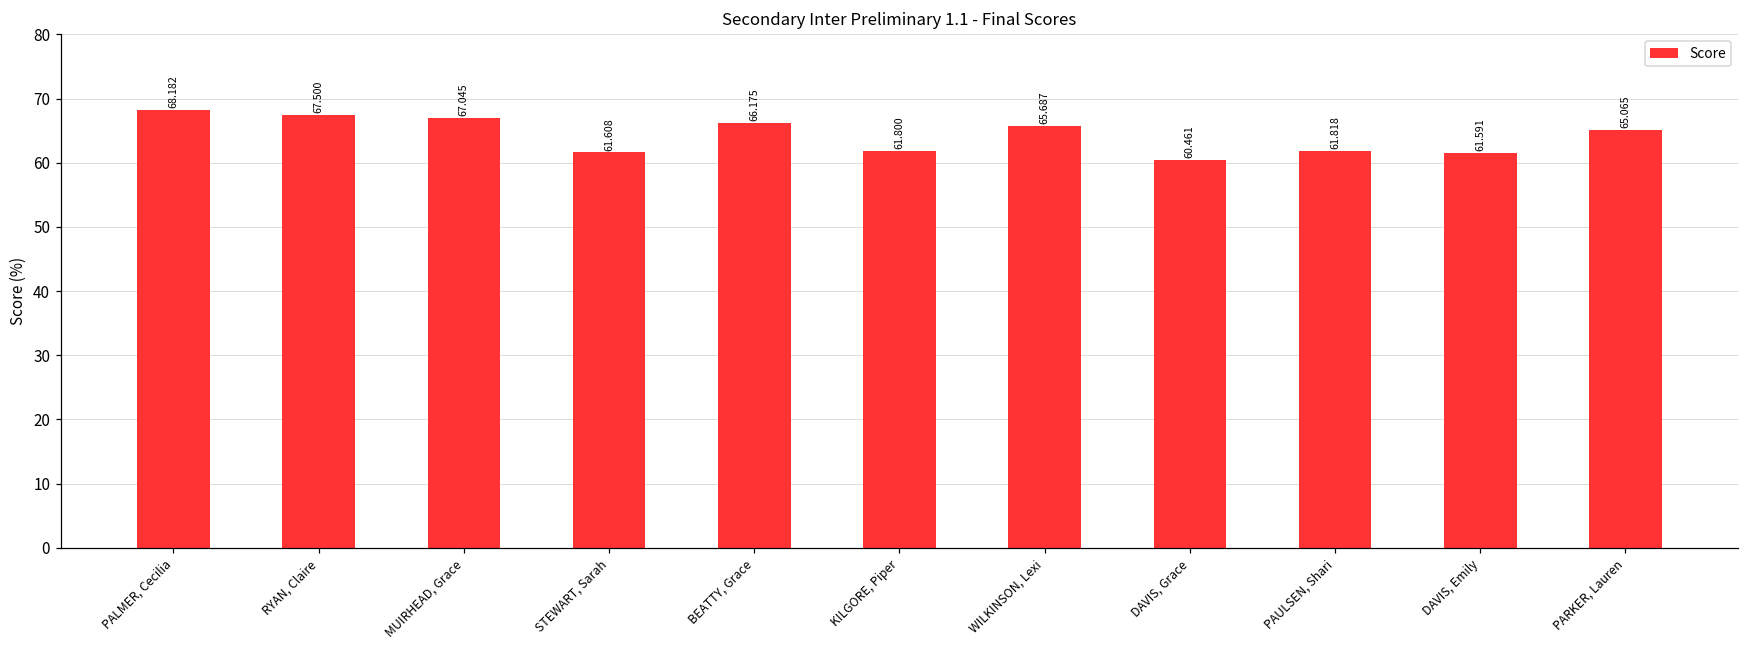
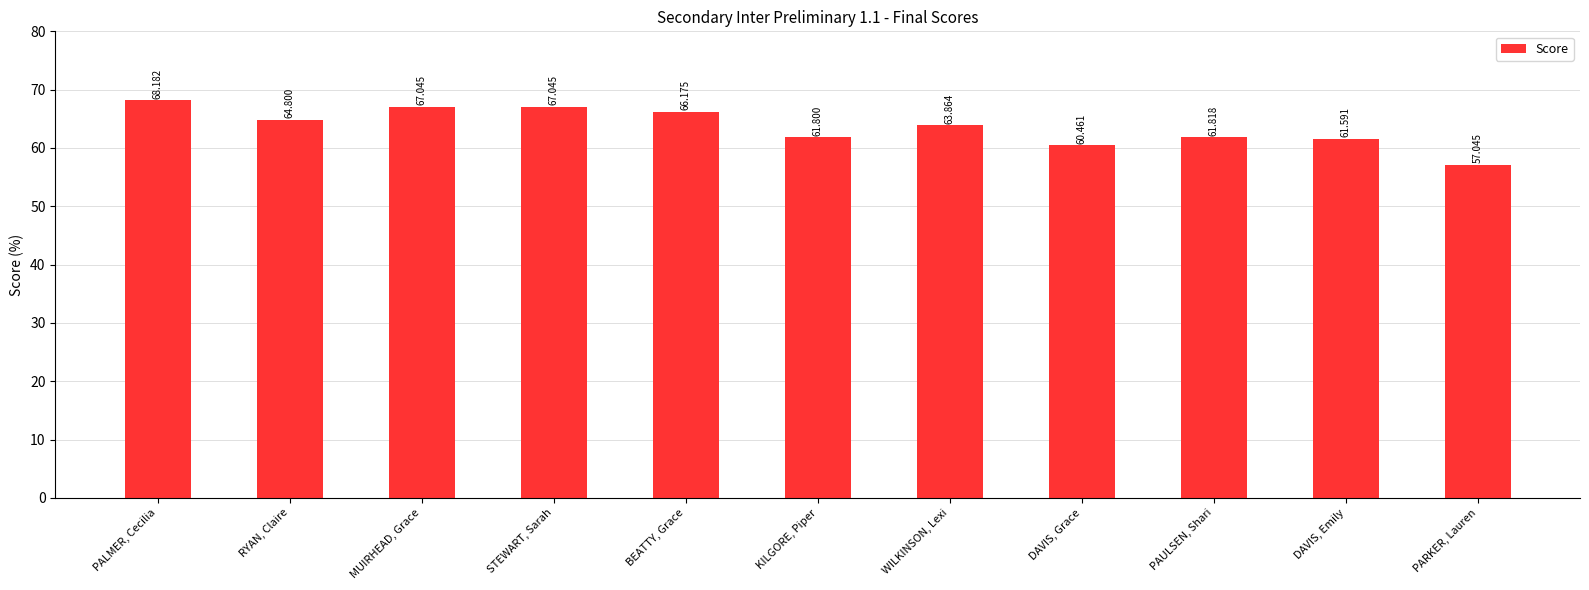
RYAN, Claire: 67.500 -> 64.800
STEWART, Sarah: 61.608 -> 67.045
WILKINSON, Lexi: 65.687 -> 63.864
PARKER, Lauren: 65.065 -> 57.045
